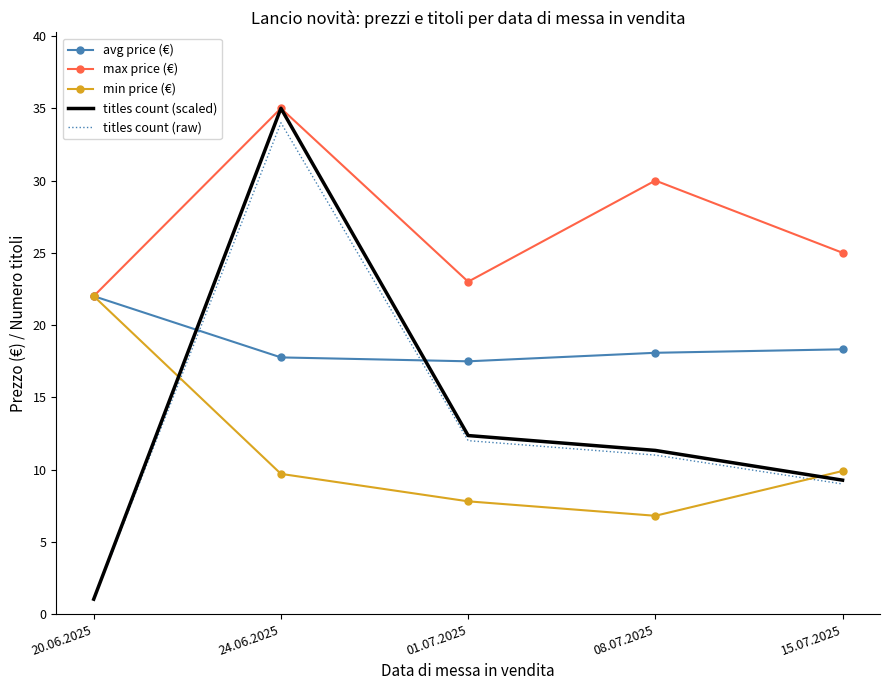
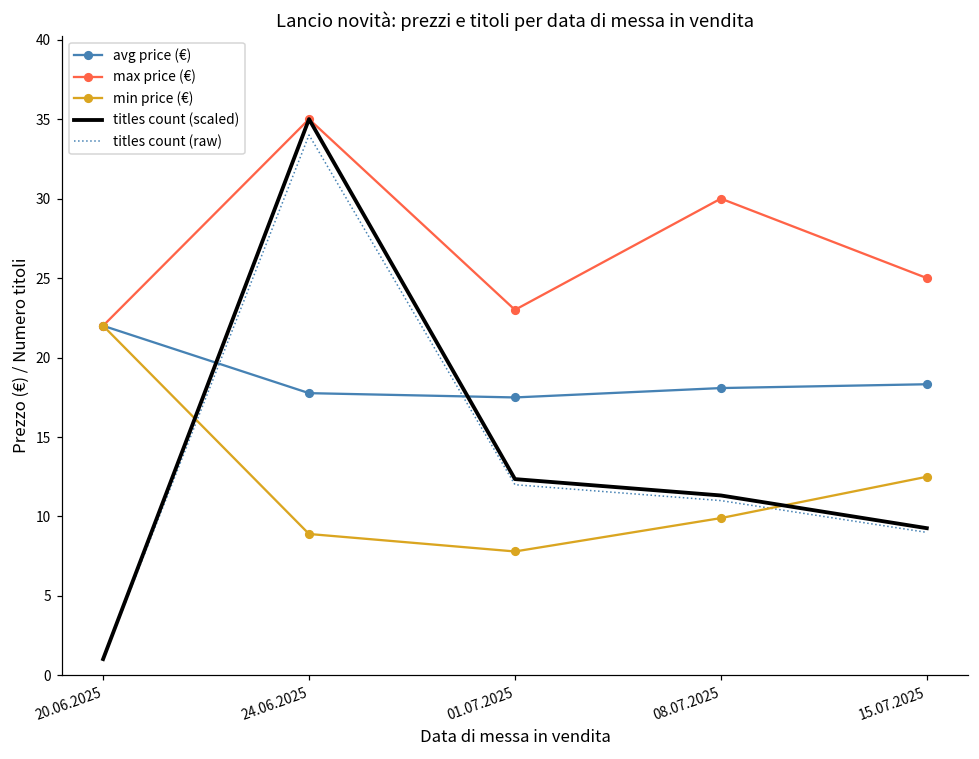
min price (€), 24.06.2025: 9.7 -> 8.9
min price (€), 08.07.2025: 6.8 -> 9.9
min price (€), 15.07.2025: 9.9 -> 12.5
